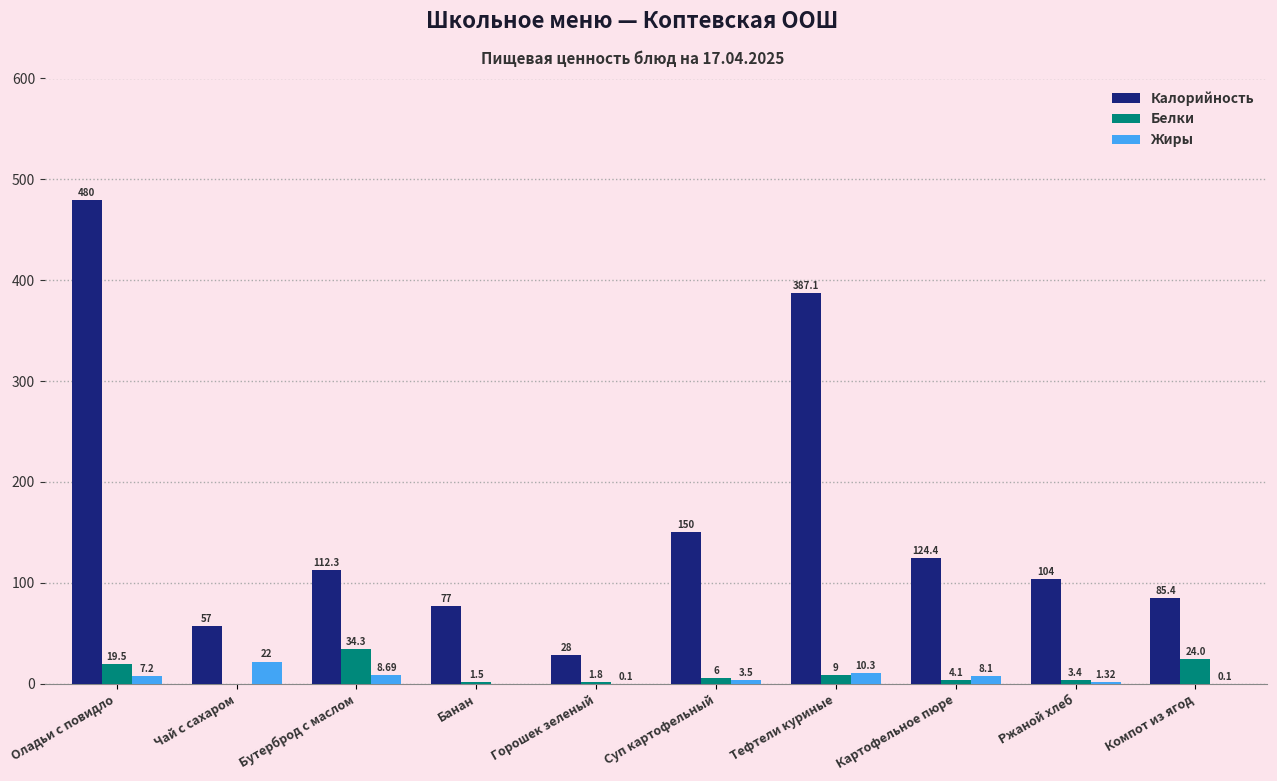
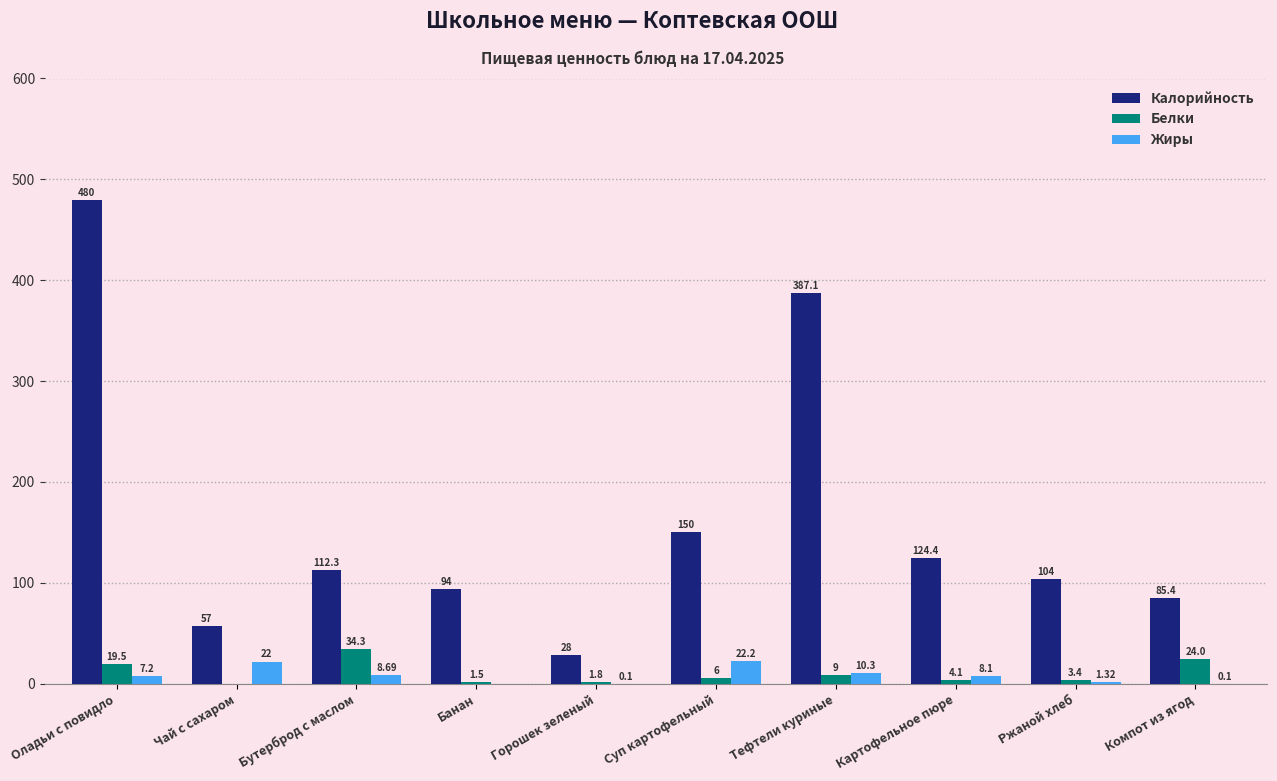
Калорийность, Банан: 77 -> 94
Жиры, Суп картофельный: 3.5 -> 22.2
